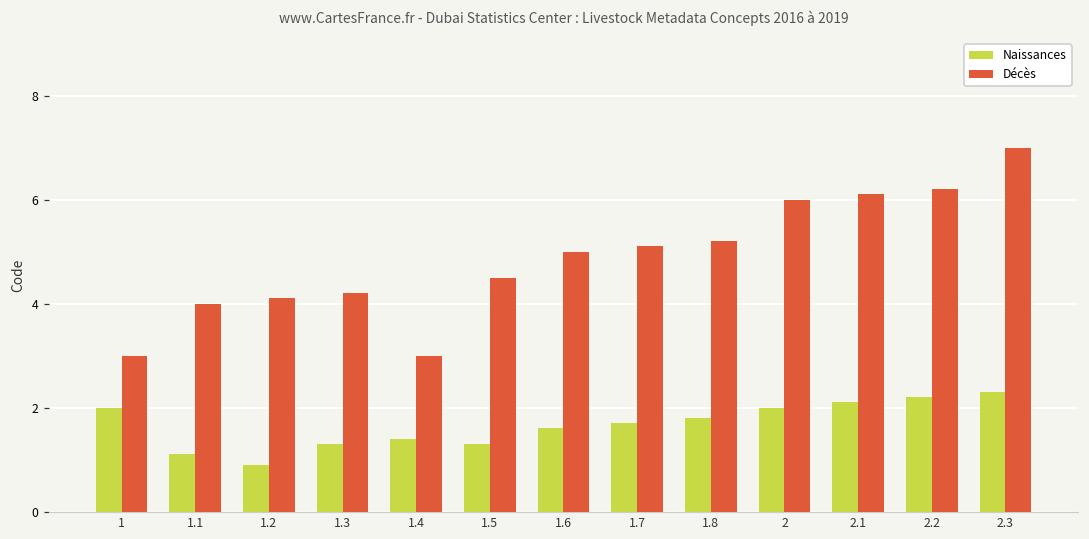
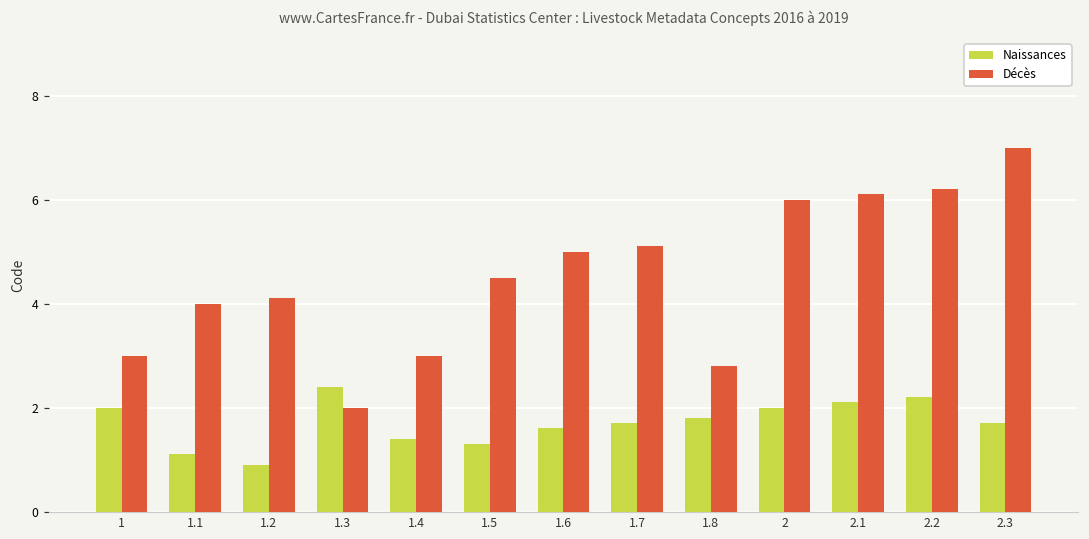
Naissances, 1.3: 1.3 -> 2.4
Décès, 1.3: 4.2 -> 2.0
Décès, 1.8: 5.2 -> 2.8
Naissances, 2.3: 2.3 -> 1.7
